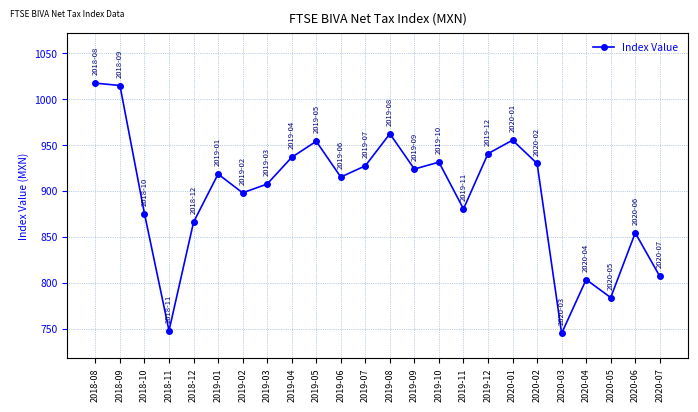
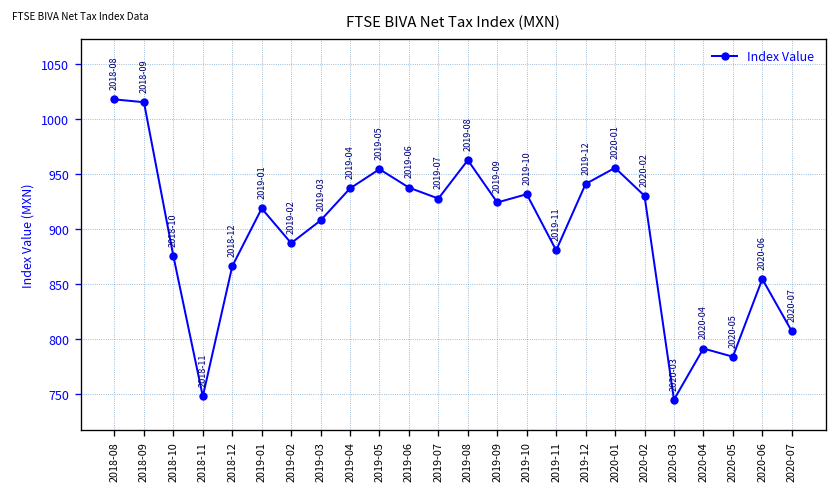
2019-02: 900 -> 890
2019-06: 920 -> 940
2020-04: 800 -> 790
